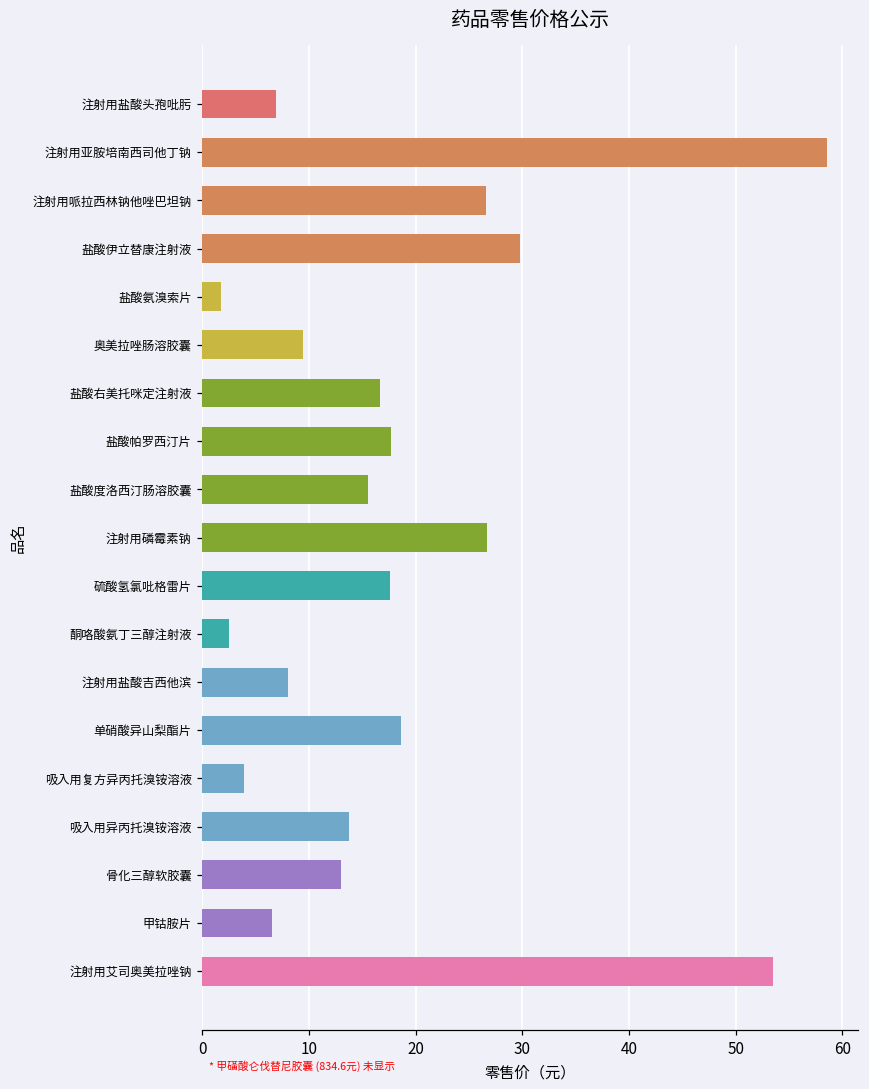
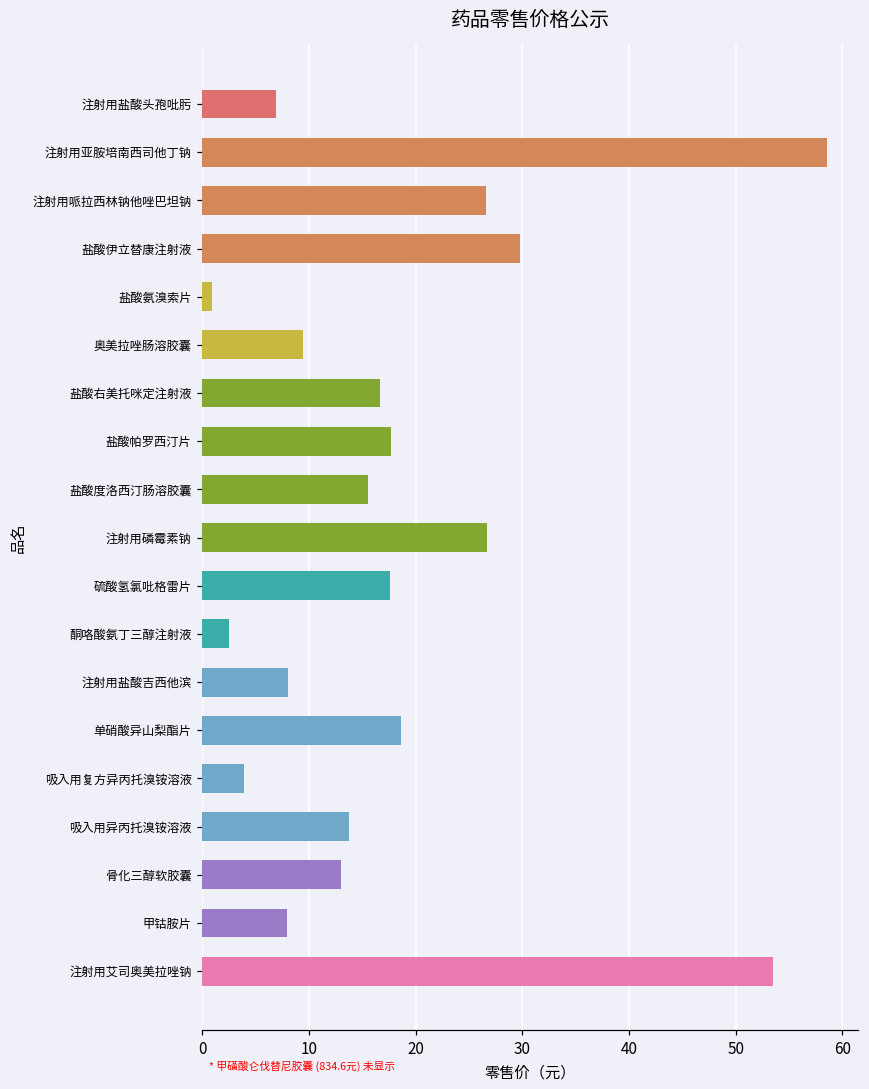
盐酸氨溴索片: 2 -> 1
甲钴胺片: 7 -> 8
